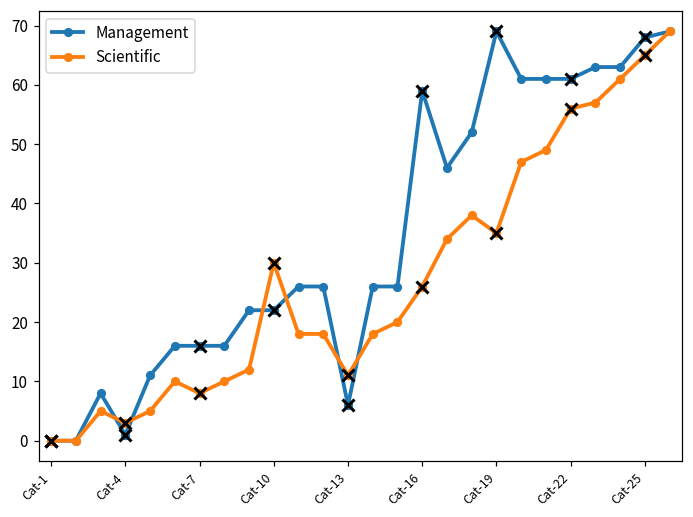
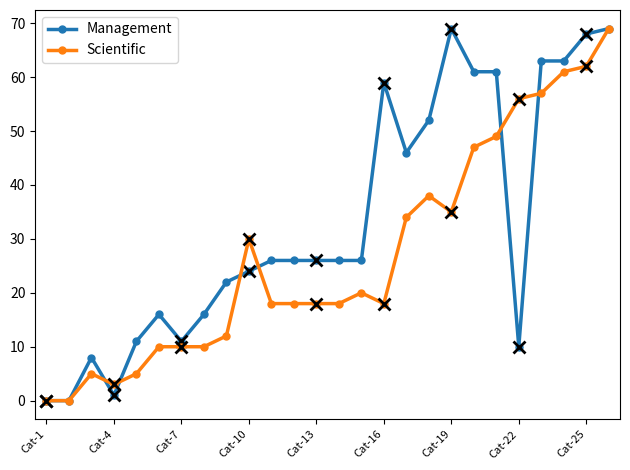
Management, Cat-7: 16 -> 11
Scientific, Cat-7: 8 -> 10
Management, Cat-10: 22 -> 24
Management, Cat-13: 6 -> 26
Scientific, Cat-13: 11 -> 18
Scientific, Cat-16: 26 -> 18
Management, Cat-22: 61 -> 10
Scientific, Cat-25: 65 -> 62
